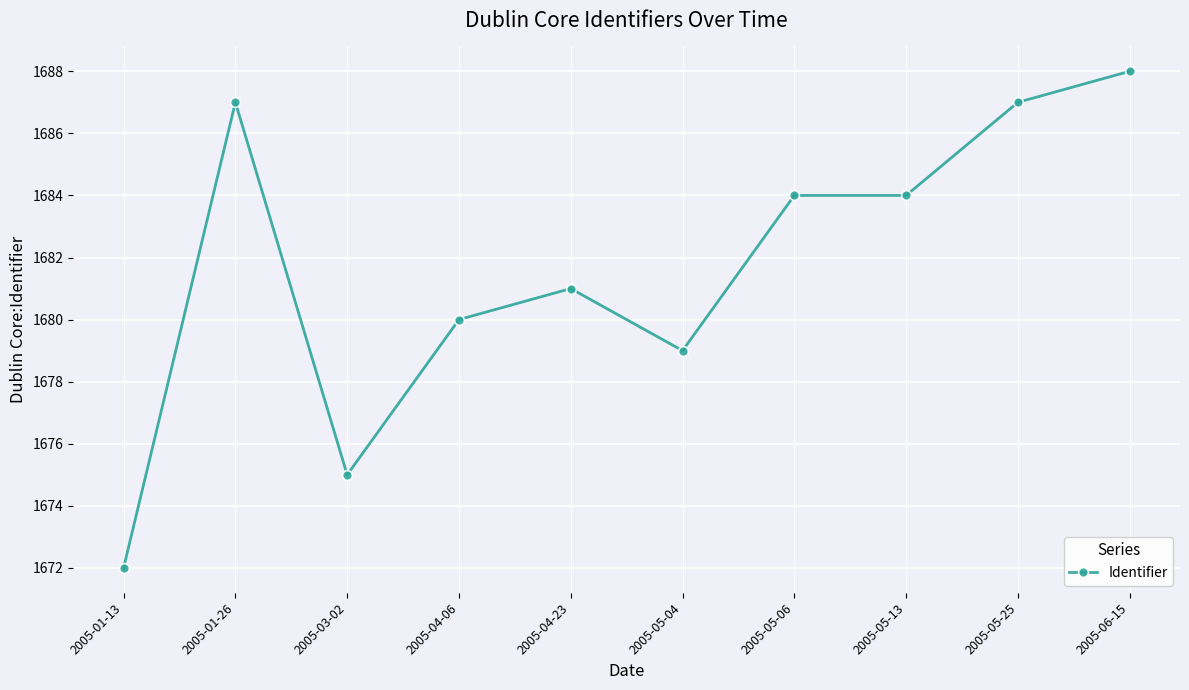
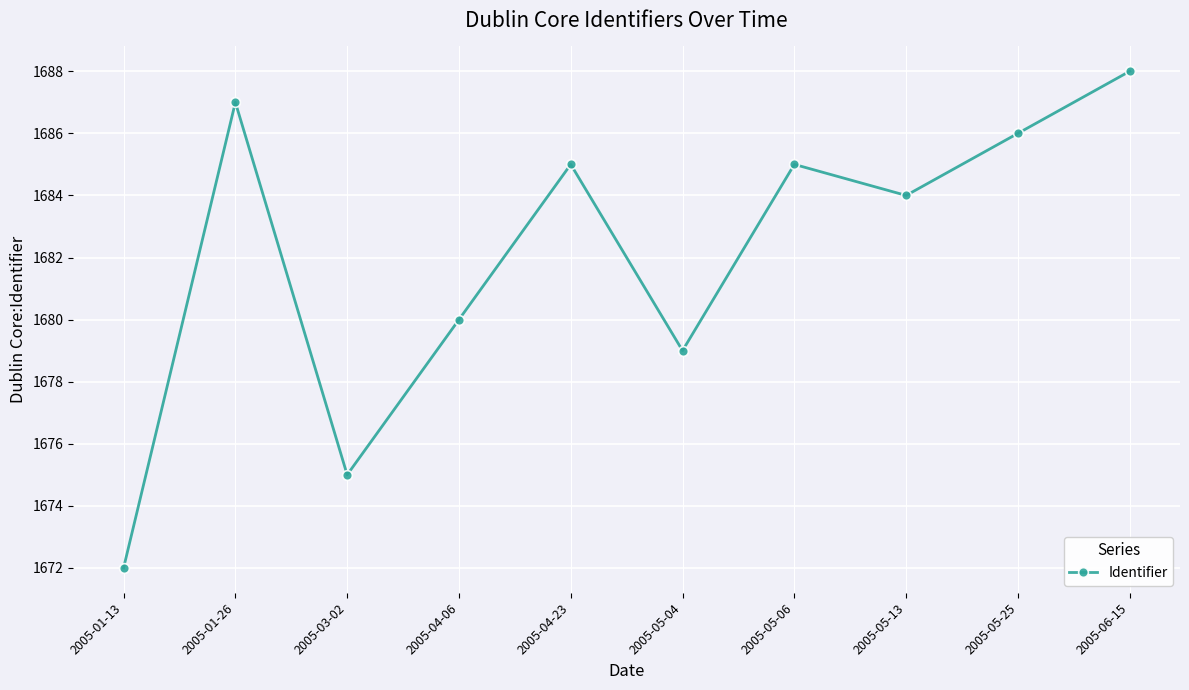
2005-04-23: 1681 -> 1685
2005-05-06: 1684 -> 1685
2005-05-25: 1687 -> 1686
